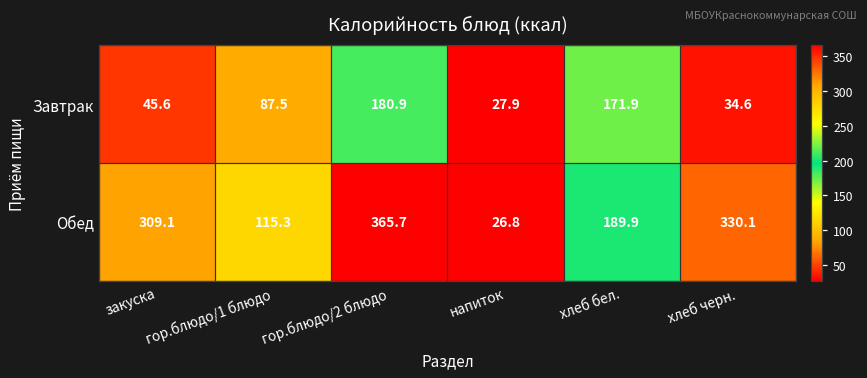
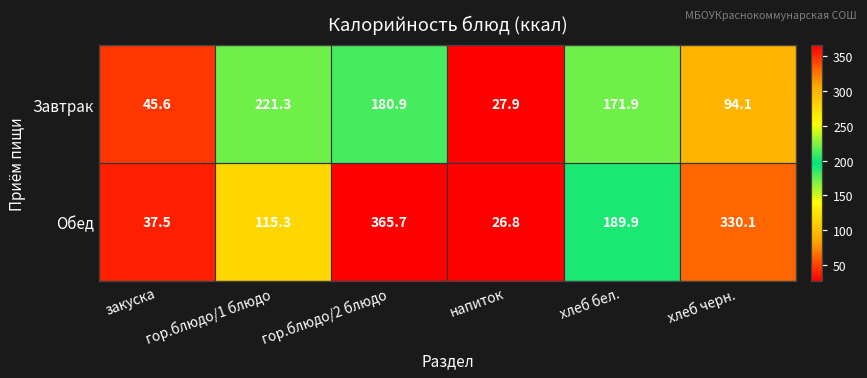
Завтрак, гор.блюдо/1 блюдо: 87.5 -> 221.3
Завтрак, хлеб черн.: 34.6 -> 94.1
Обед, закуска: 309.1 -> 37.5
